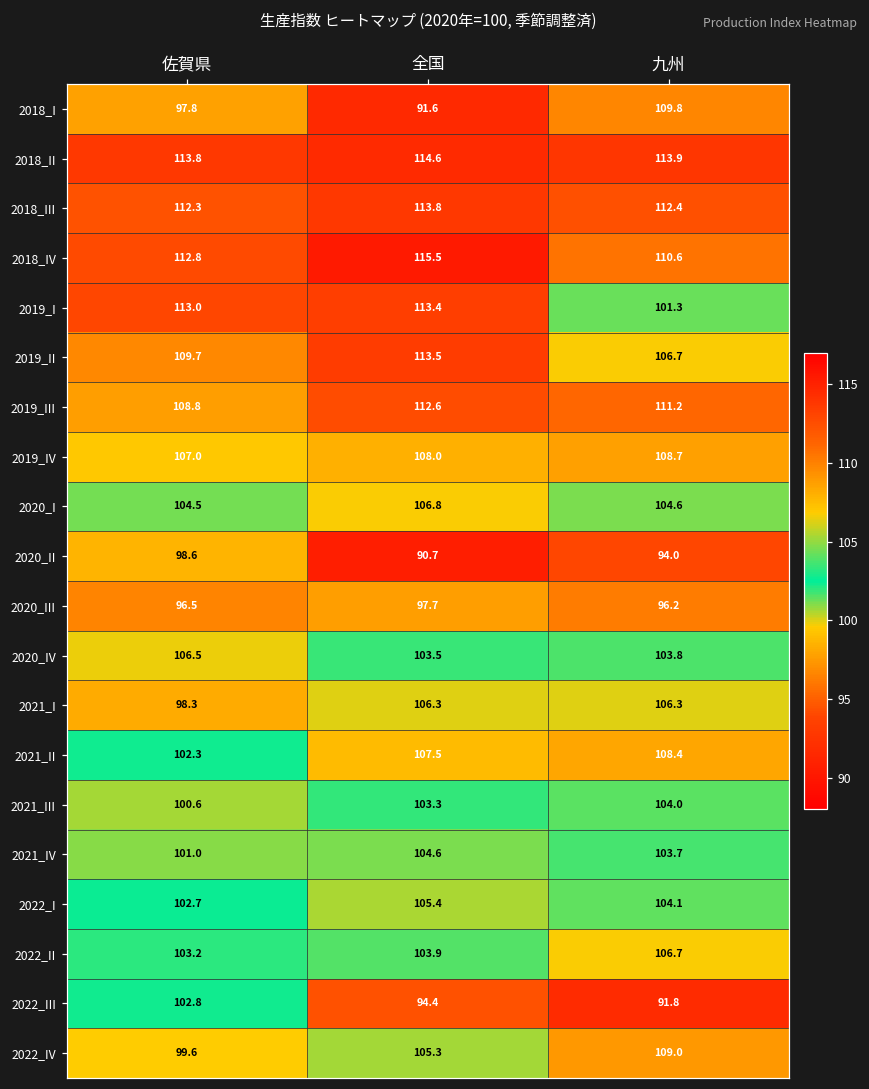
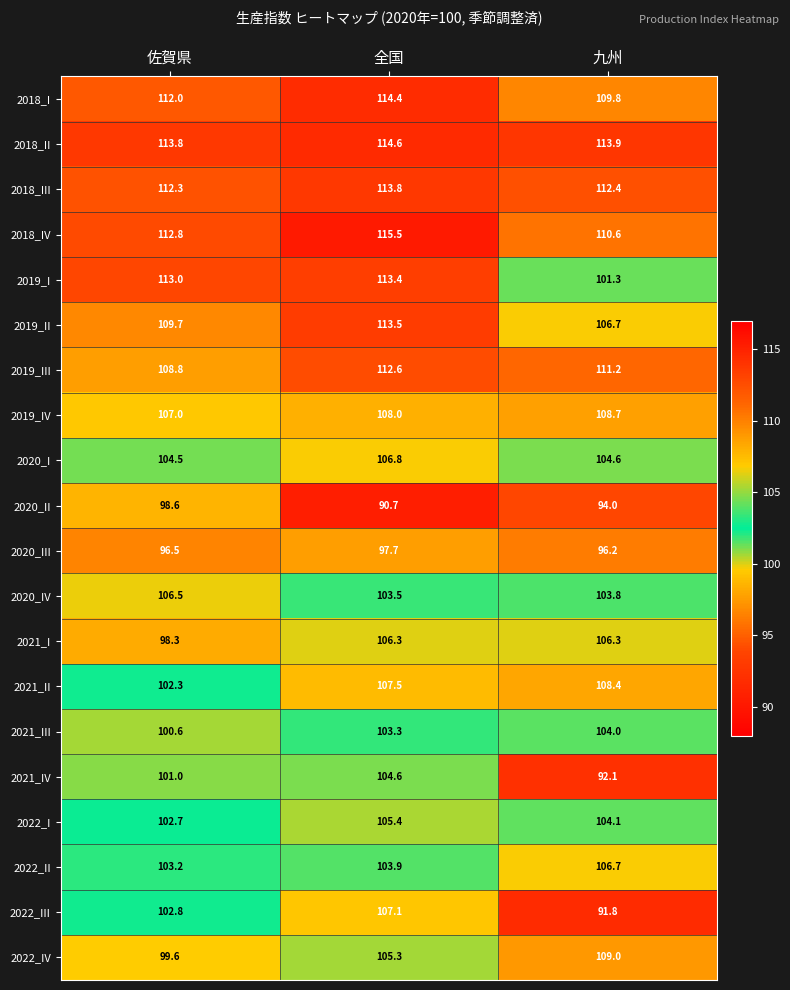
2018_I, 佐賀県: 97.8 -> 112.0
2018_I, 全国: 91.6 -> 114.4
2021_IV, 九州: 103.7 -> 92.1
2022_III, 全国: 94.4 -> 107.1
